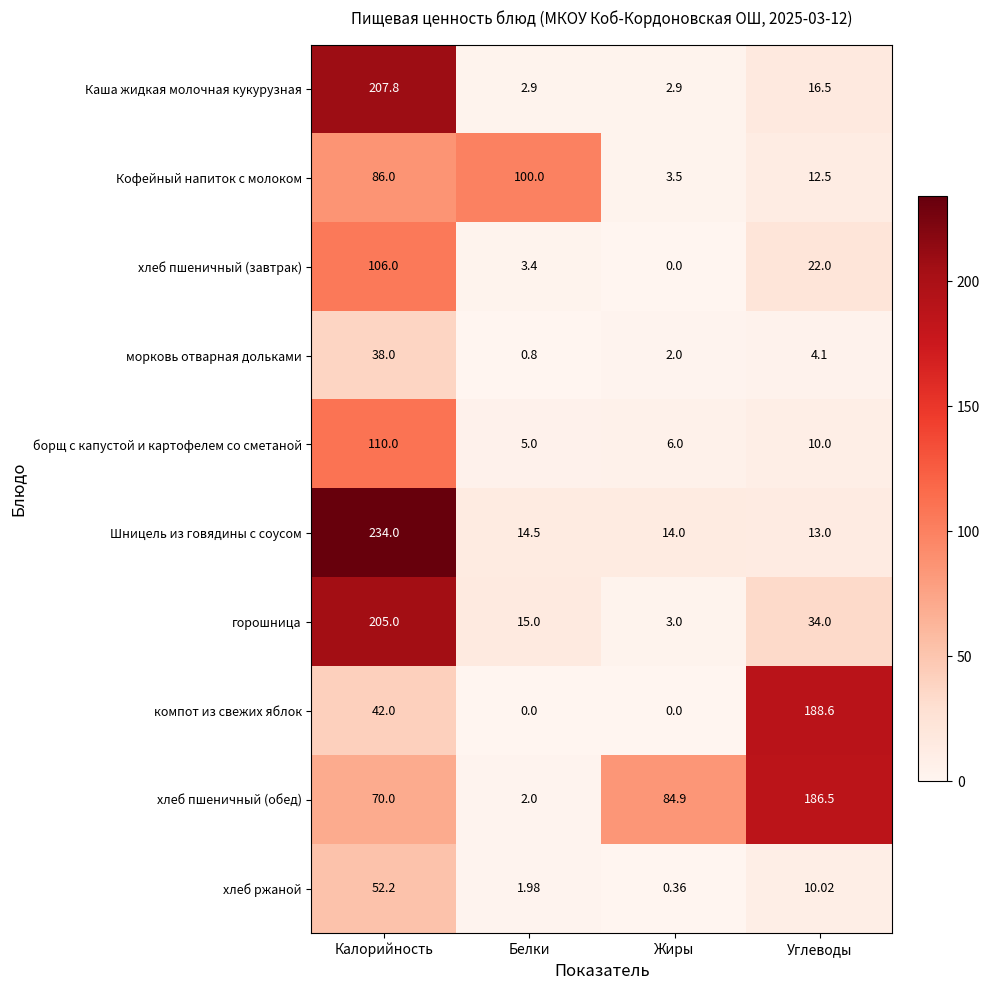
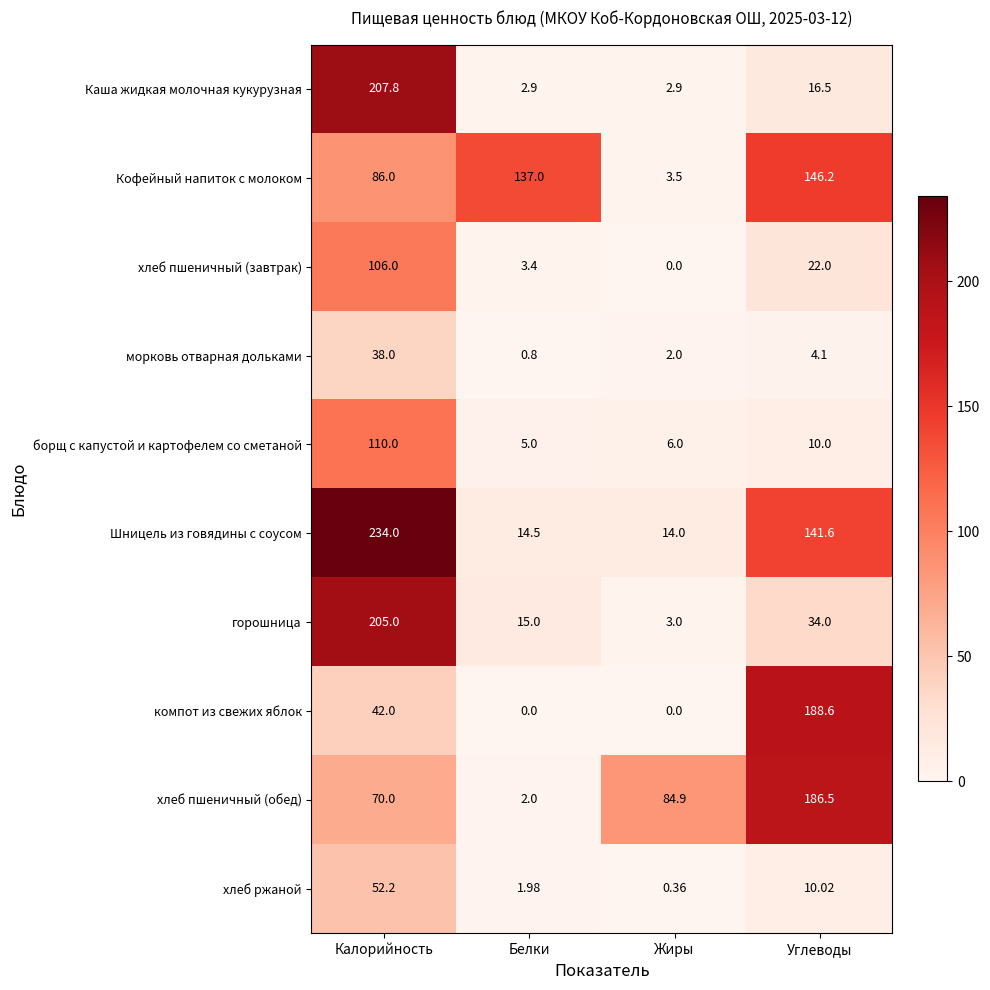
Кофейный напиток с молоком, Белки: 100.0 -> 137.0
Кофейный напиток с молоком, Углеводы: 12.5 -> 146.2
Шницель из говядины с соусом, Углеводы: 13.0 -> 141.6
